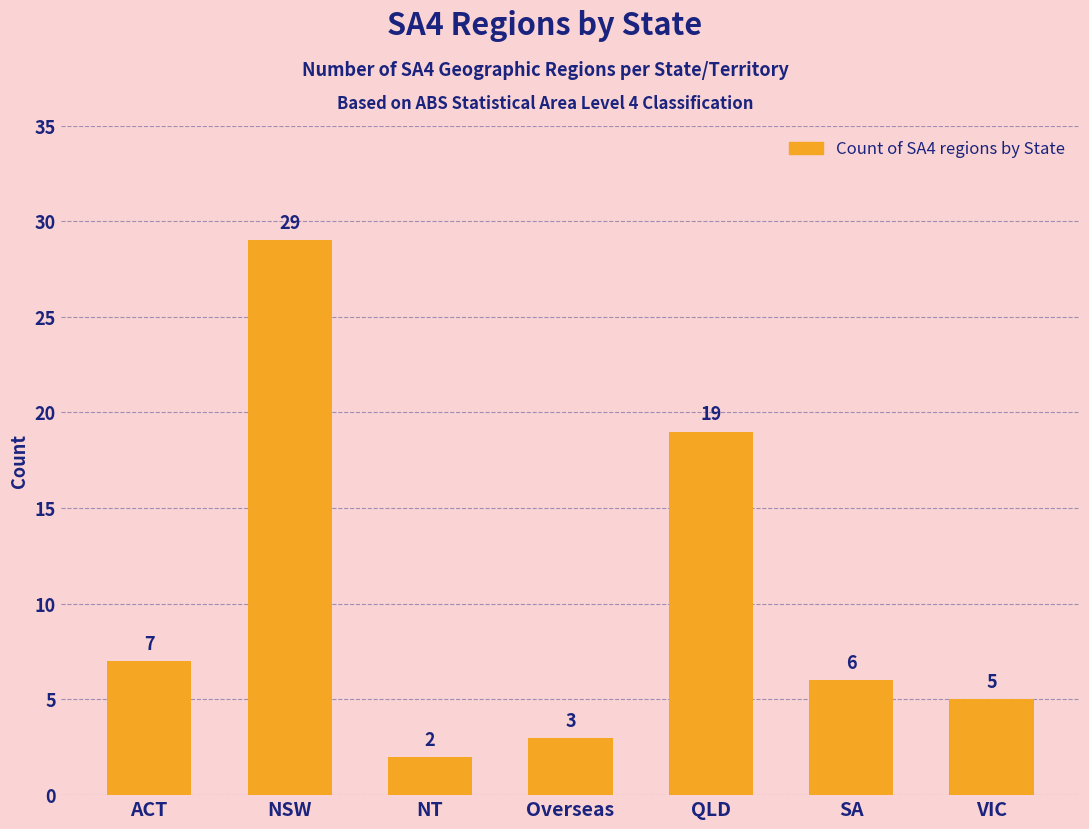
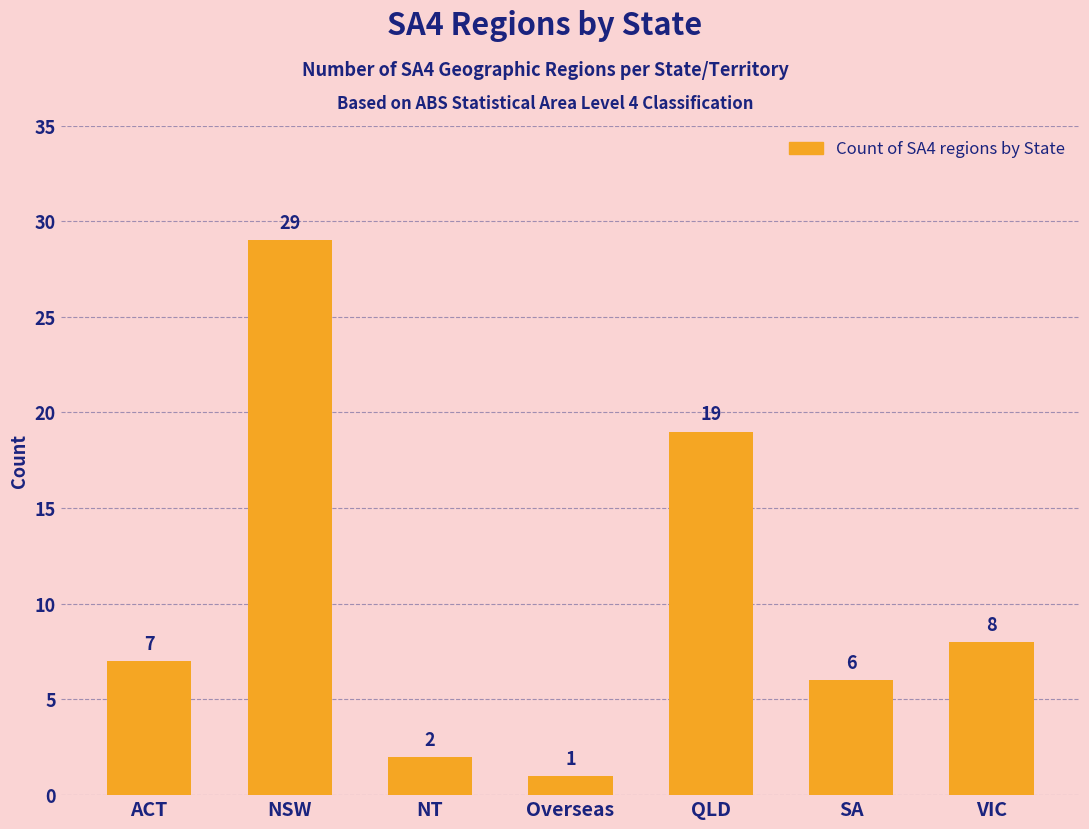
Overseas: 3 -> 1
VIC: 5 -> 8
